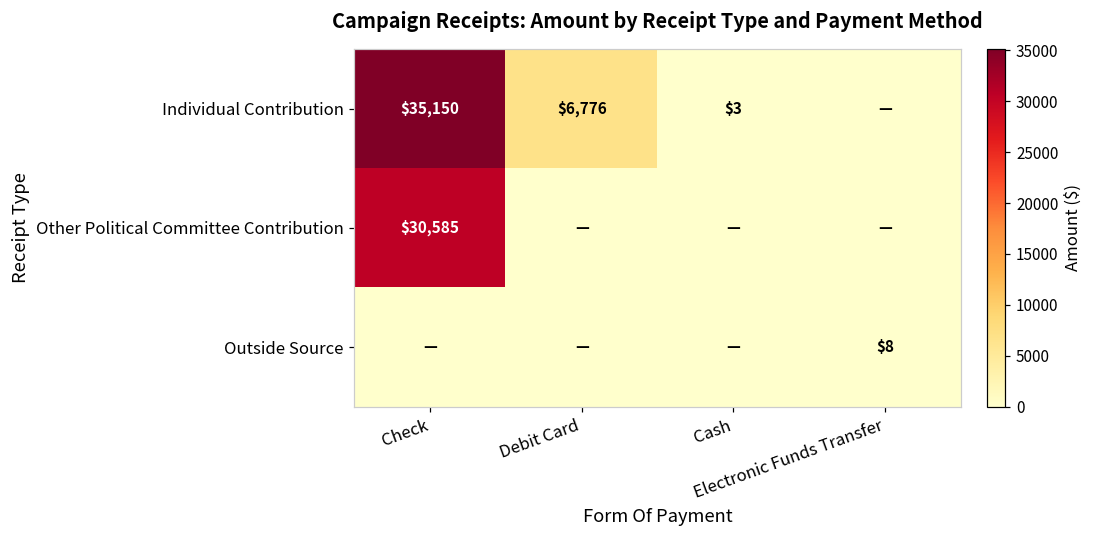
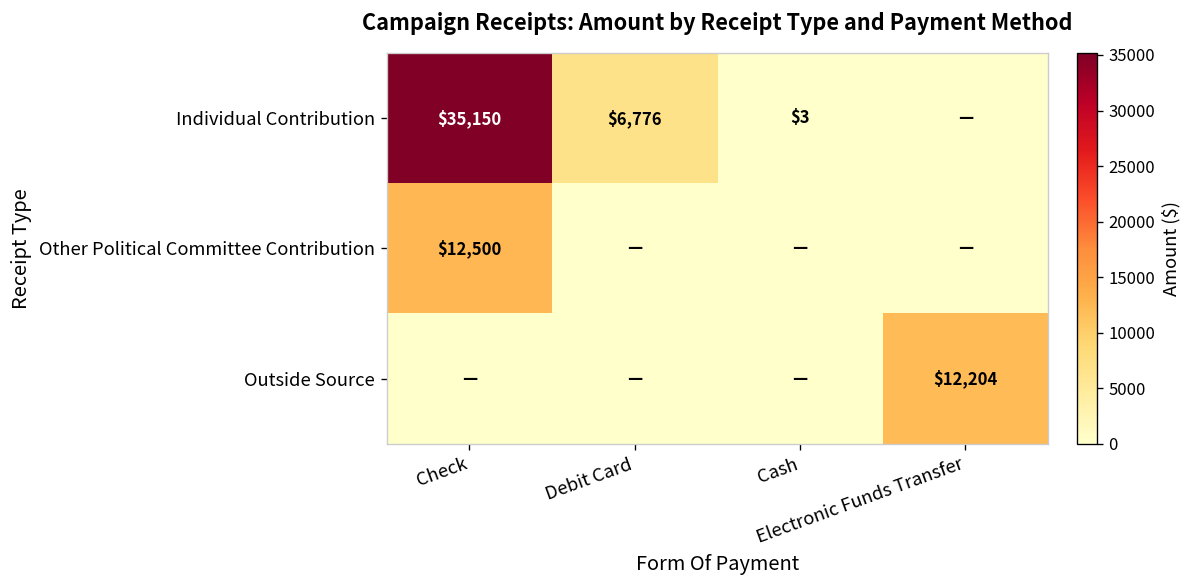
Other Political Committee Contribution, Check: $30,585 -> $12,500
Outside Source, Electronic Funds Transfer: $8 -> $12,204
